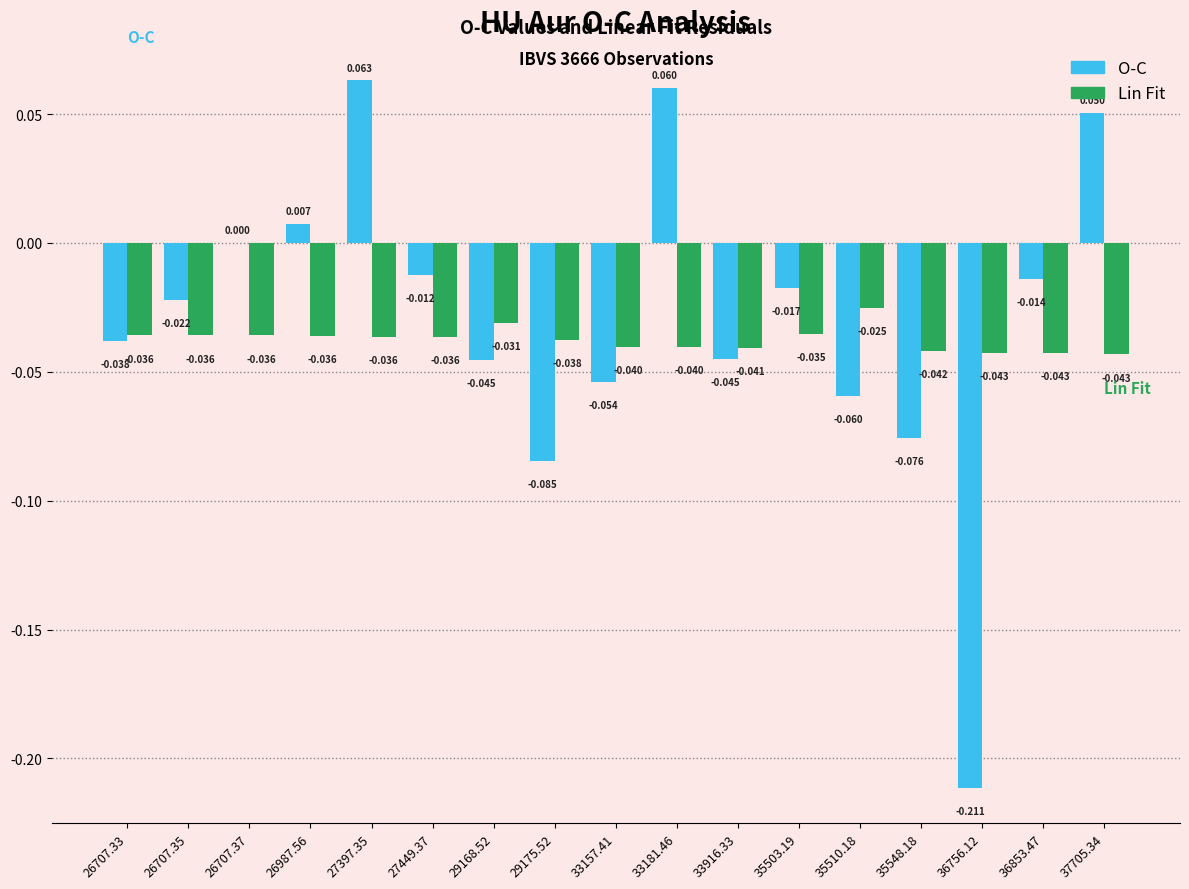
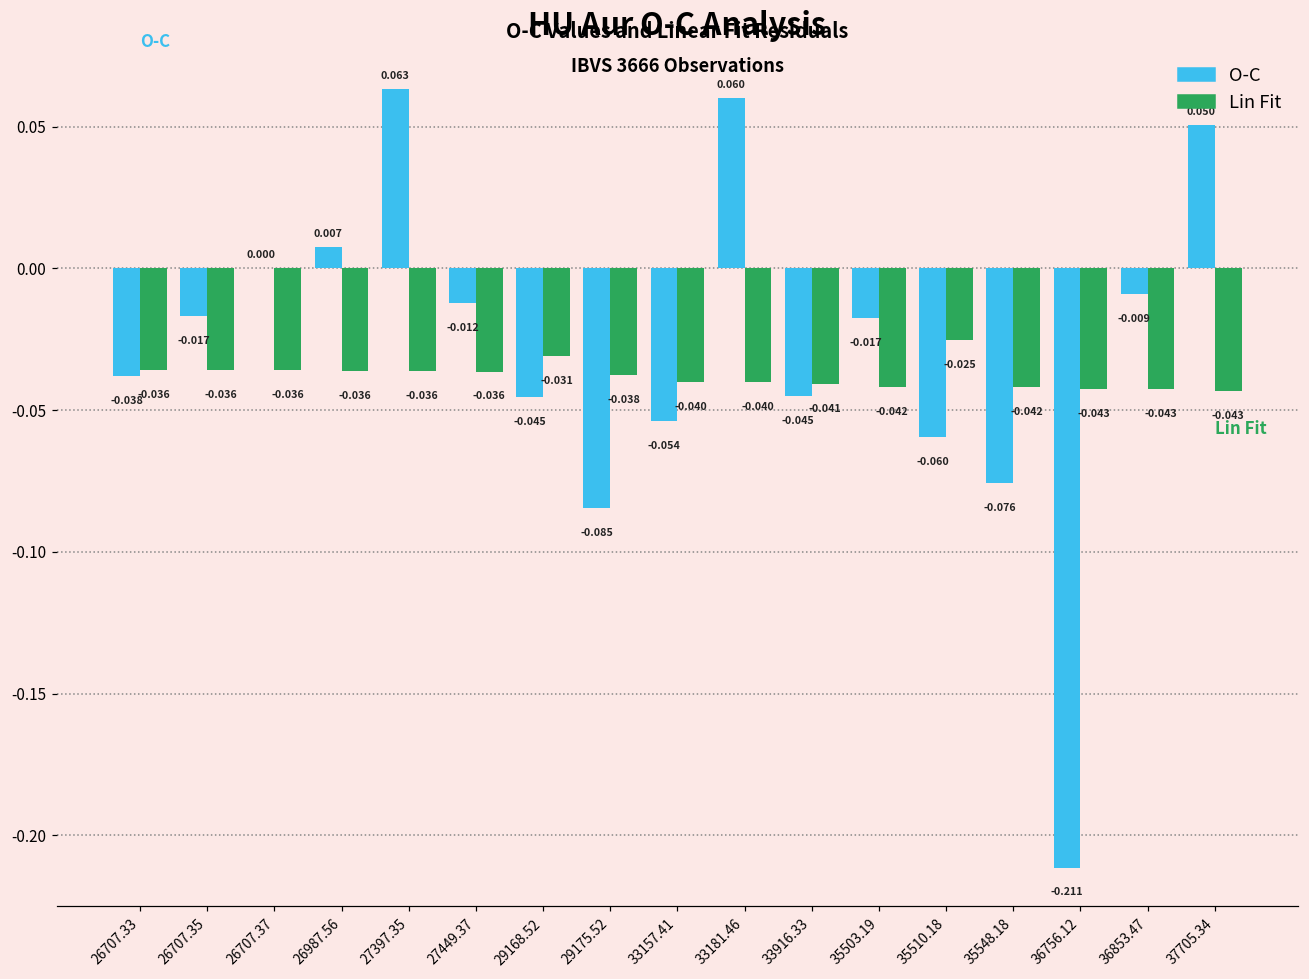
O-C, 26707.35: -0.022 -> -0.017
Lin Fit, 35503.19: -0.035 -> -0.042
O-C, 36853.47: -0.014 -> -0.009
